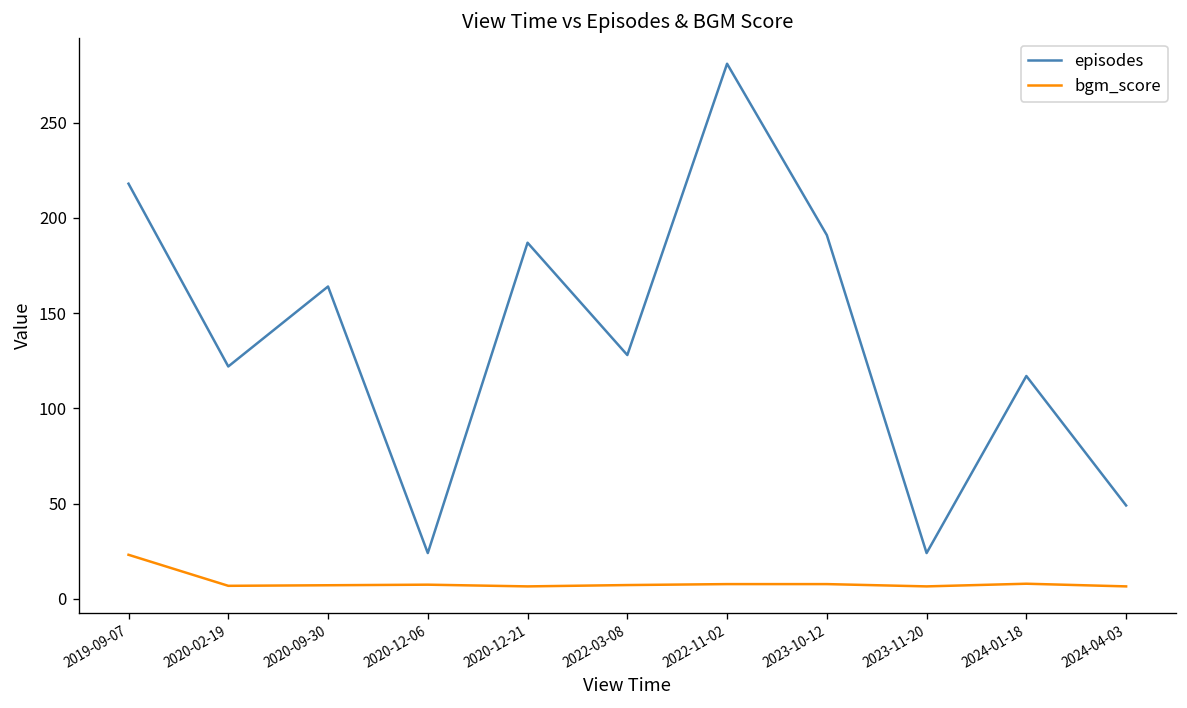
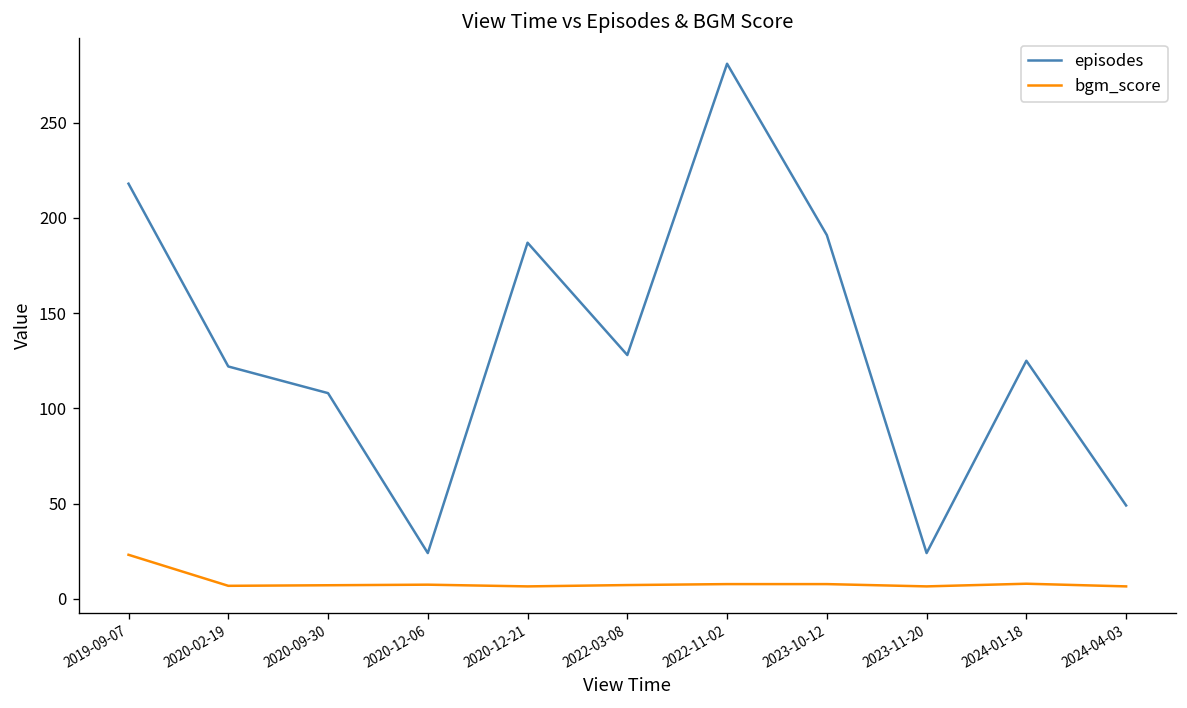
episodes, 2020-09-30: 164 -> 108
episodes, 2024-01-18: 117 -> 125
